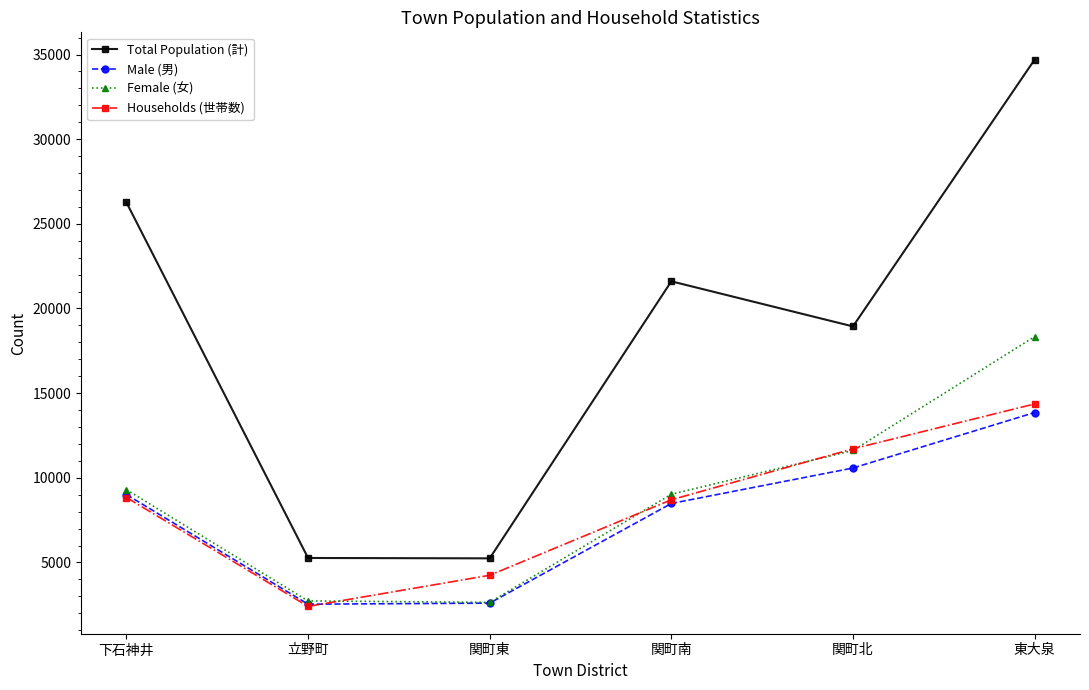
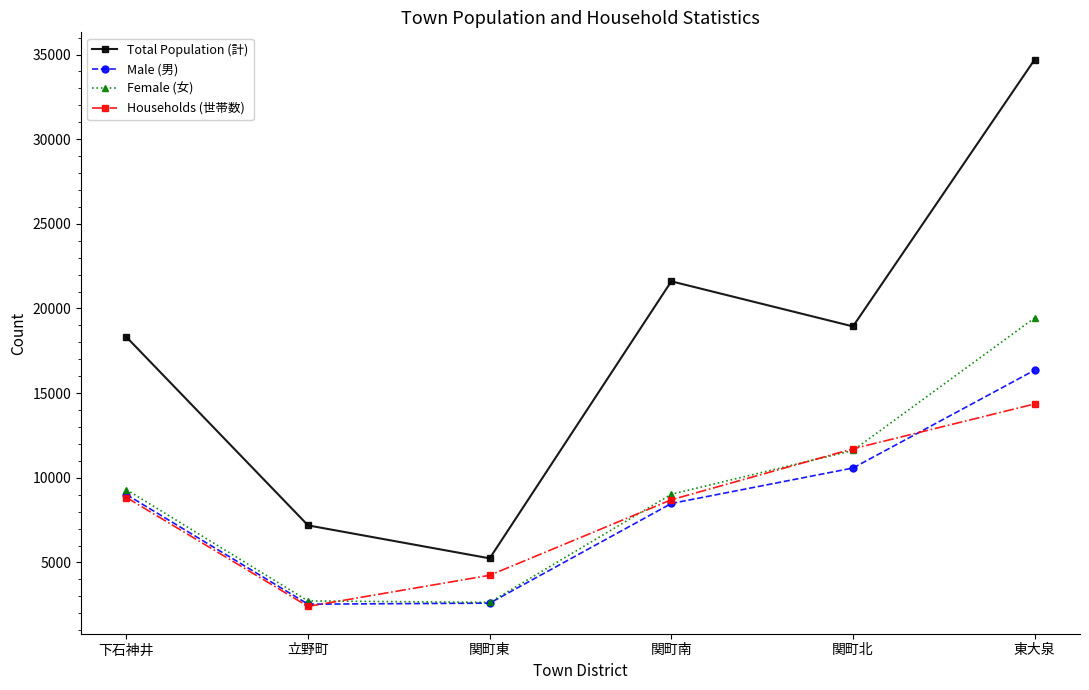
Total Population (計), 下石神井: 26300 -> 18300
Total Population (計), 立野町: 5300 -> 7200
Male (男), 東大泉: 13900 -> 16400
Female (女), 東大泉: 18300 -> 19400
